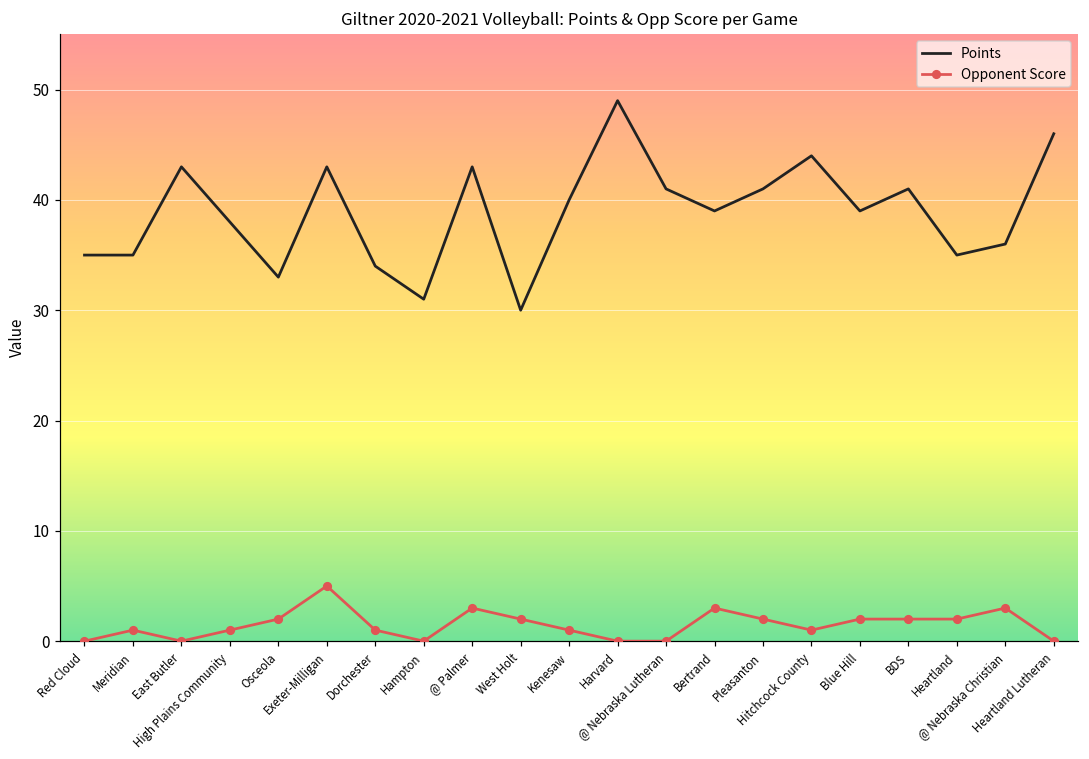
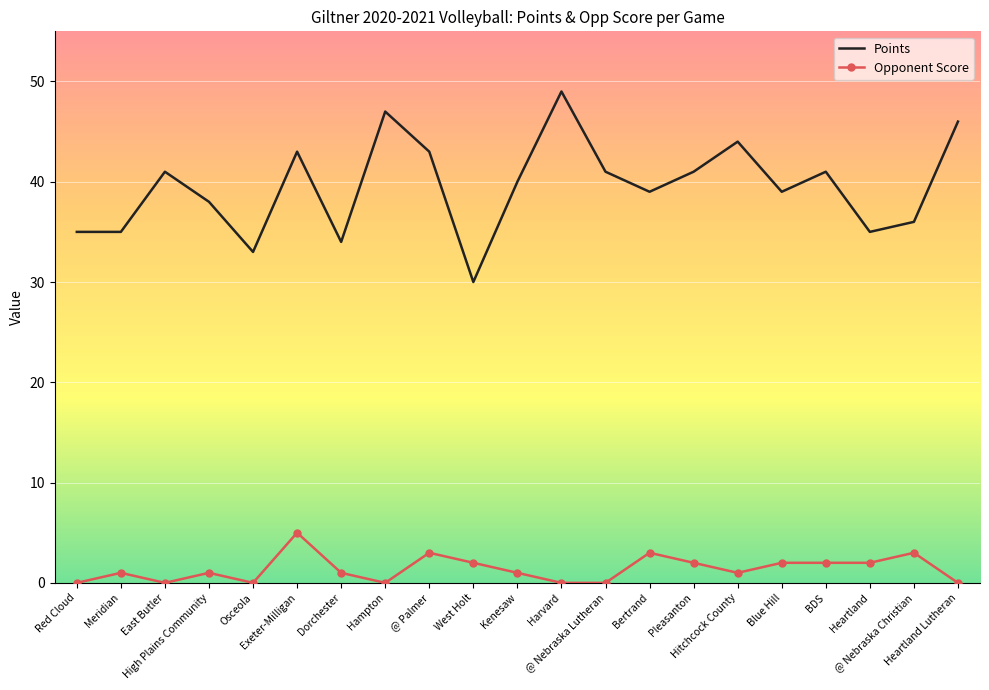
Points, East Butler: 43 -> 41
Opponent Score, Osceola: 2 -> 0
Points, Hampton: 31 -> 47
